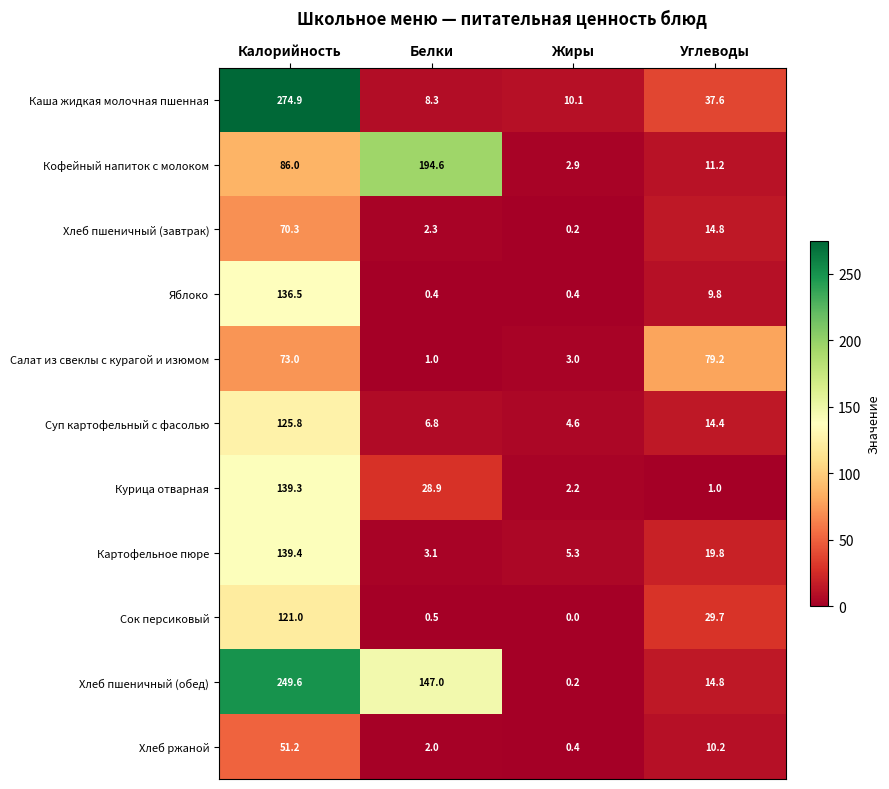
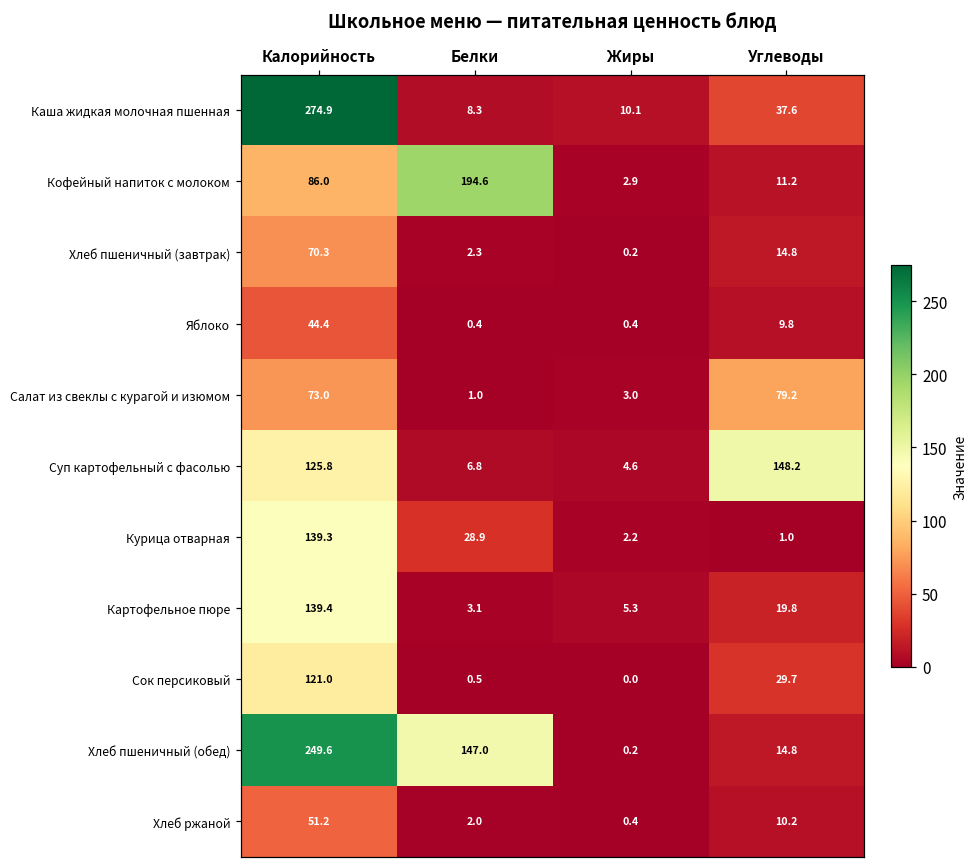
Яблоко, Калорийность: 136.5 -> 44.4
Суп картофельный с фасолью, Углеводы: 14.4 -> 148.2
